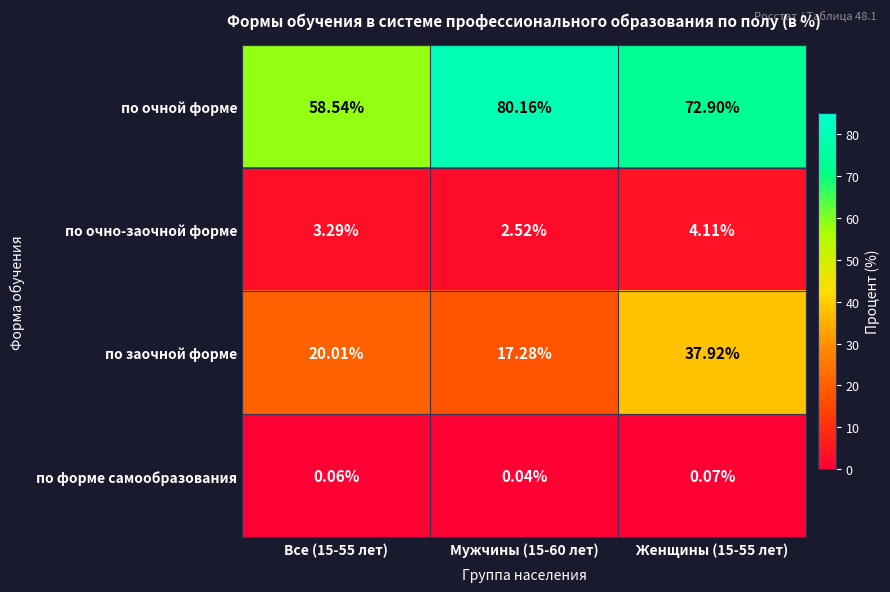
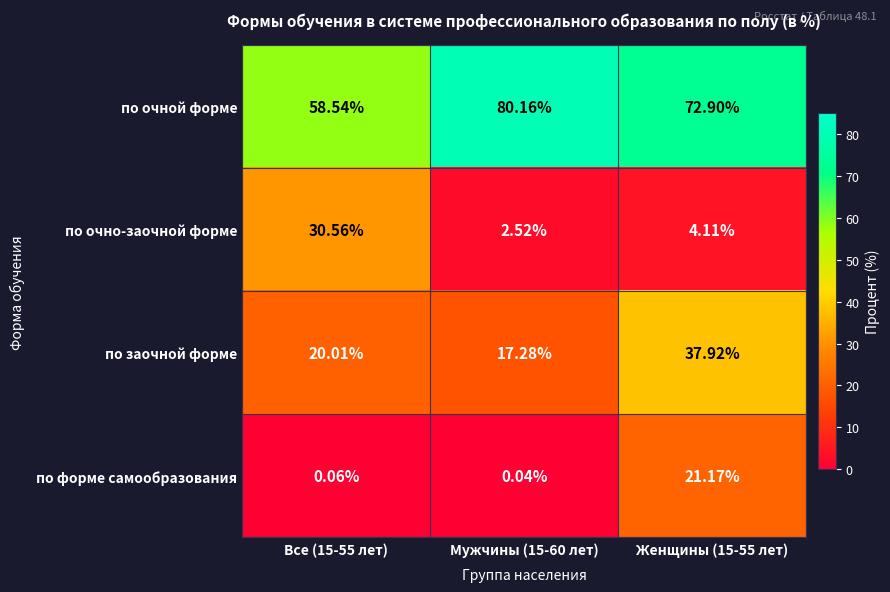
по очно-заочной форме, Все (15-55 лет): 3.29% -> 30.56%
по форме самообразования, Женщины (15-55 лет): 0.07% -> 21.17%
